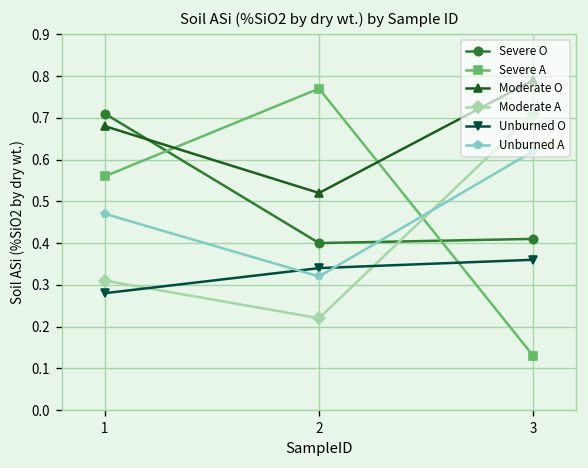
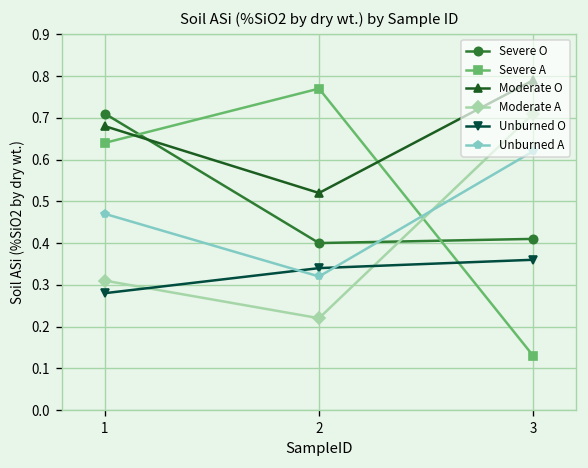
Severe A, 1: 0.56 -> 0.64
